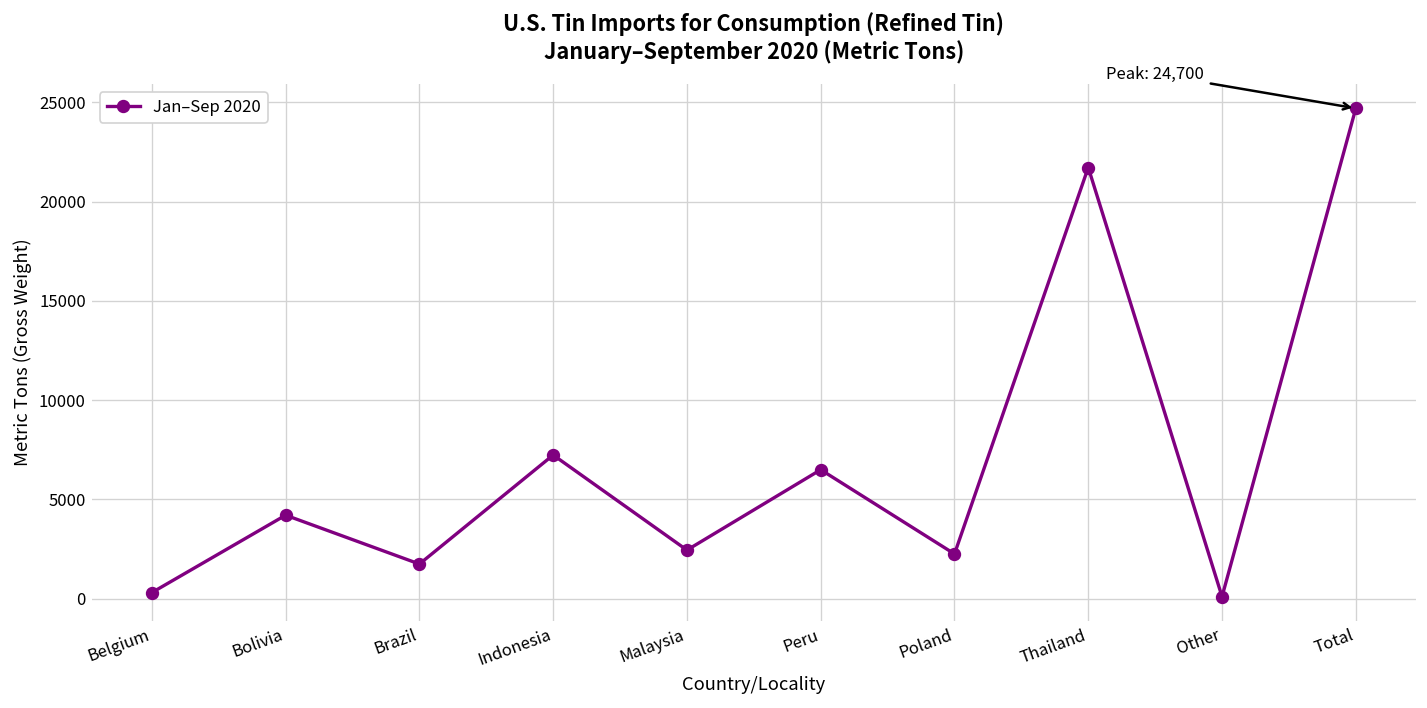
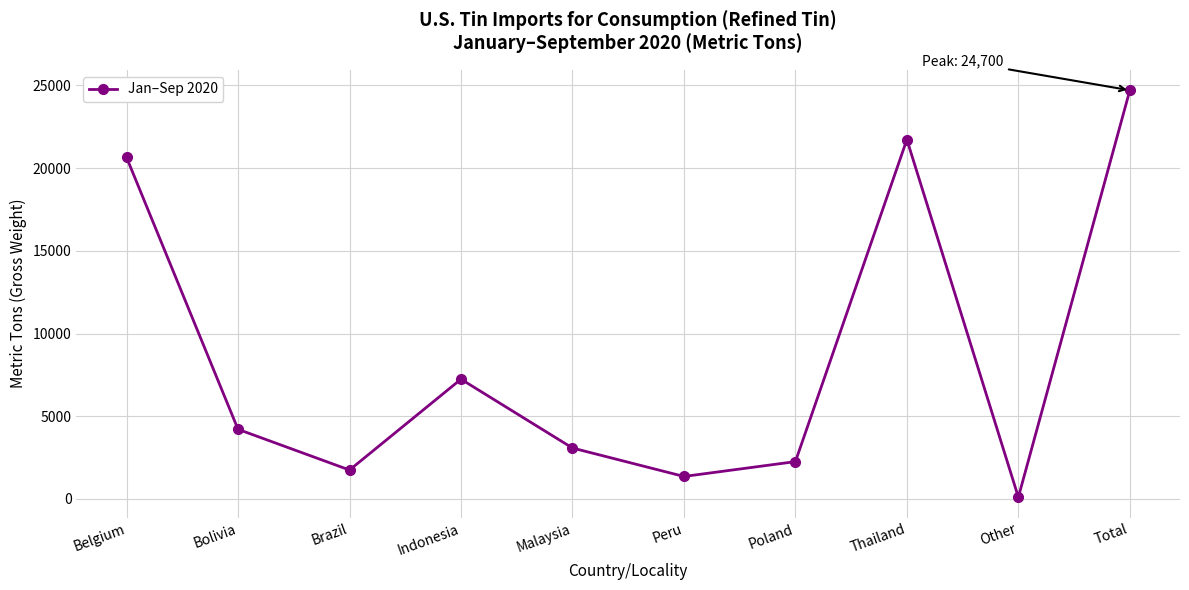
Belgium: 300 -> 20600
Malaysia: 2500 -> 3100
Peru: 6500 -> 1400
